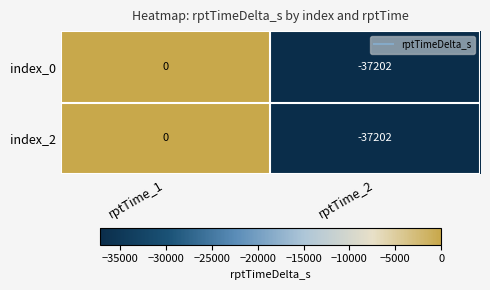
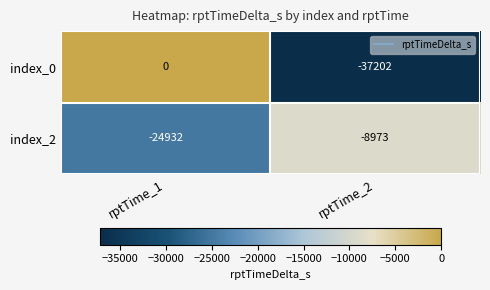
index_2, rptTime_1: 0 -> -24932
index_2, rptTime_2: -37202 -> -8973
